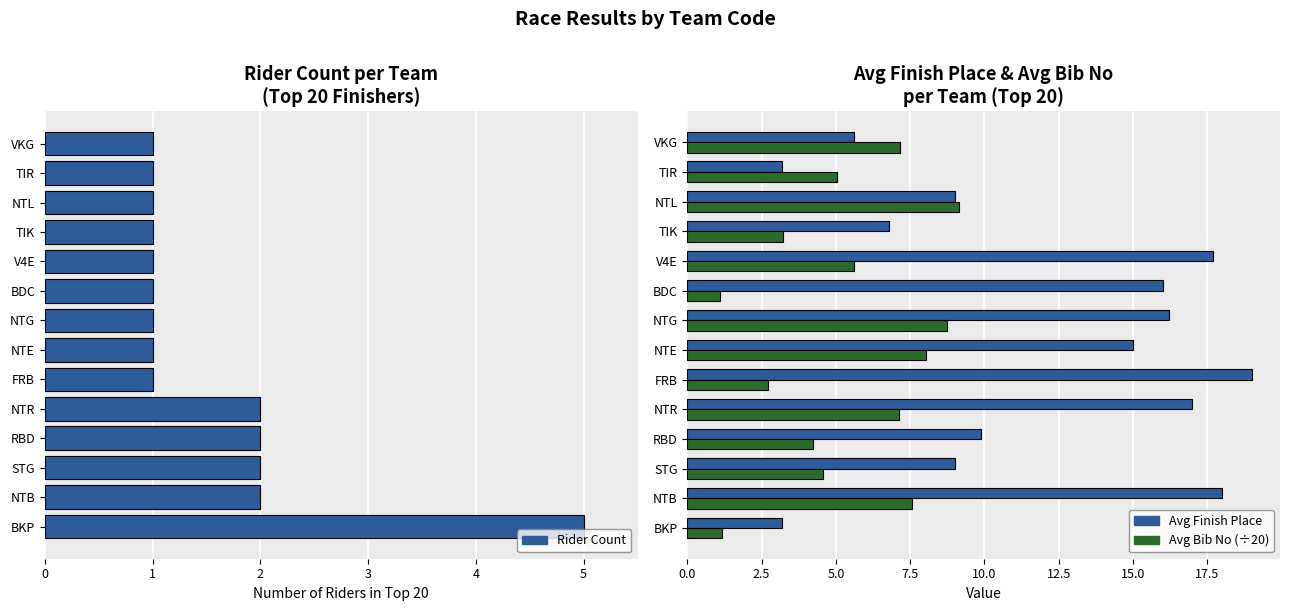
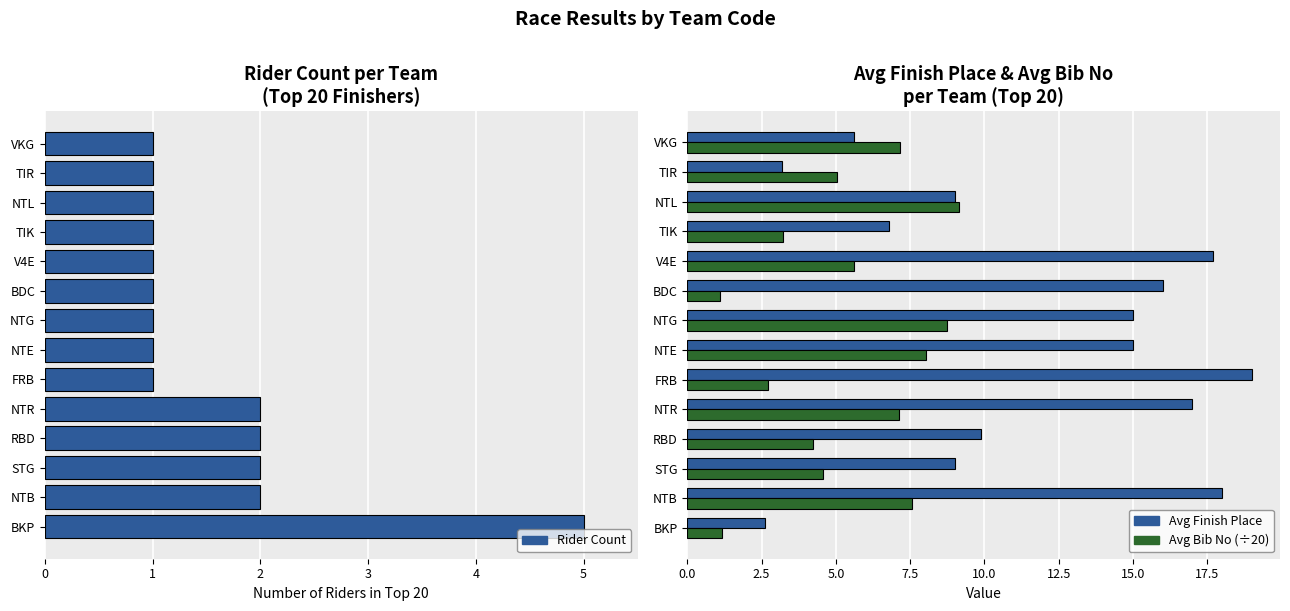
Avg Finish Place & Avg Bib No per Team (Top 20), Avg Finish Place, NTG: 16.2 -> 15.0
Avg Finish Place & Avg Bib No per Team (Top 20), Avg Finish Place, BKP: 3.2 -> 2.6
